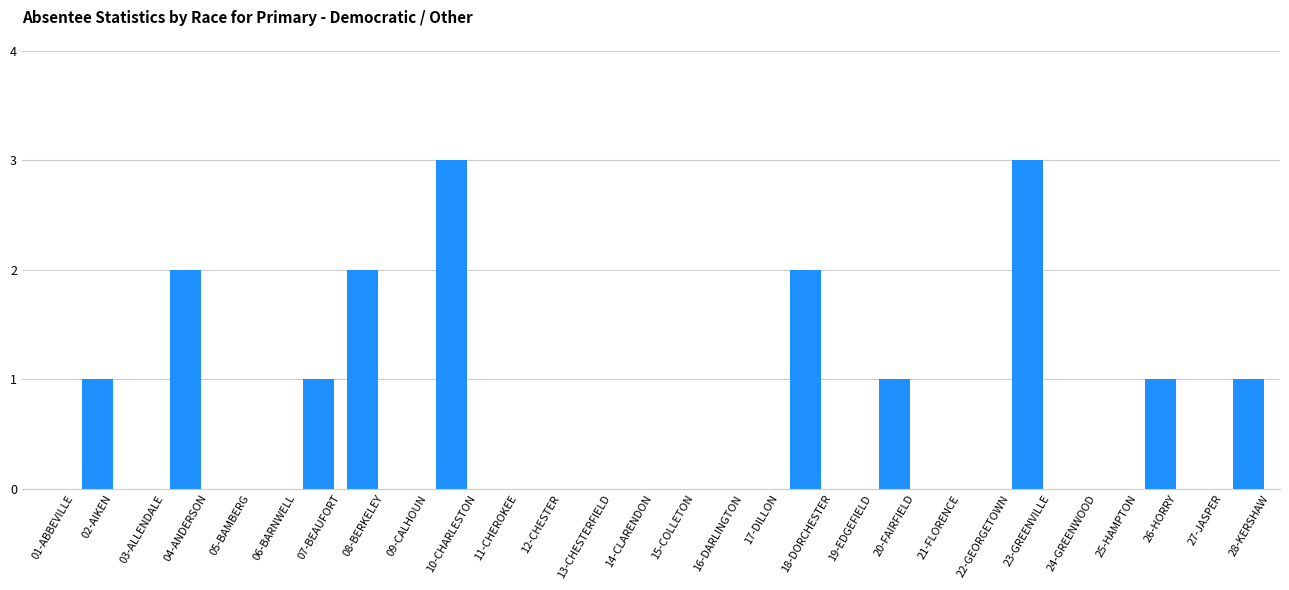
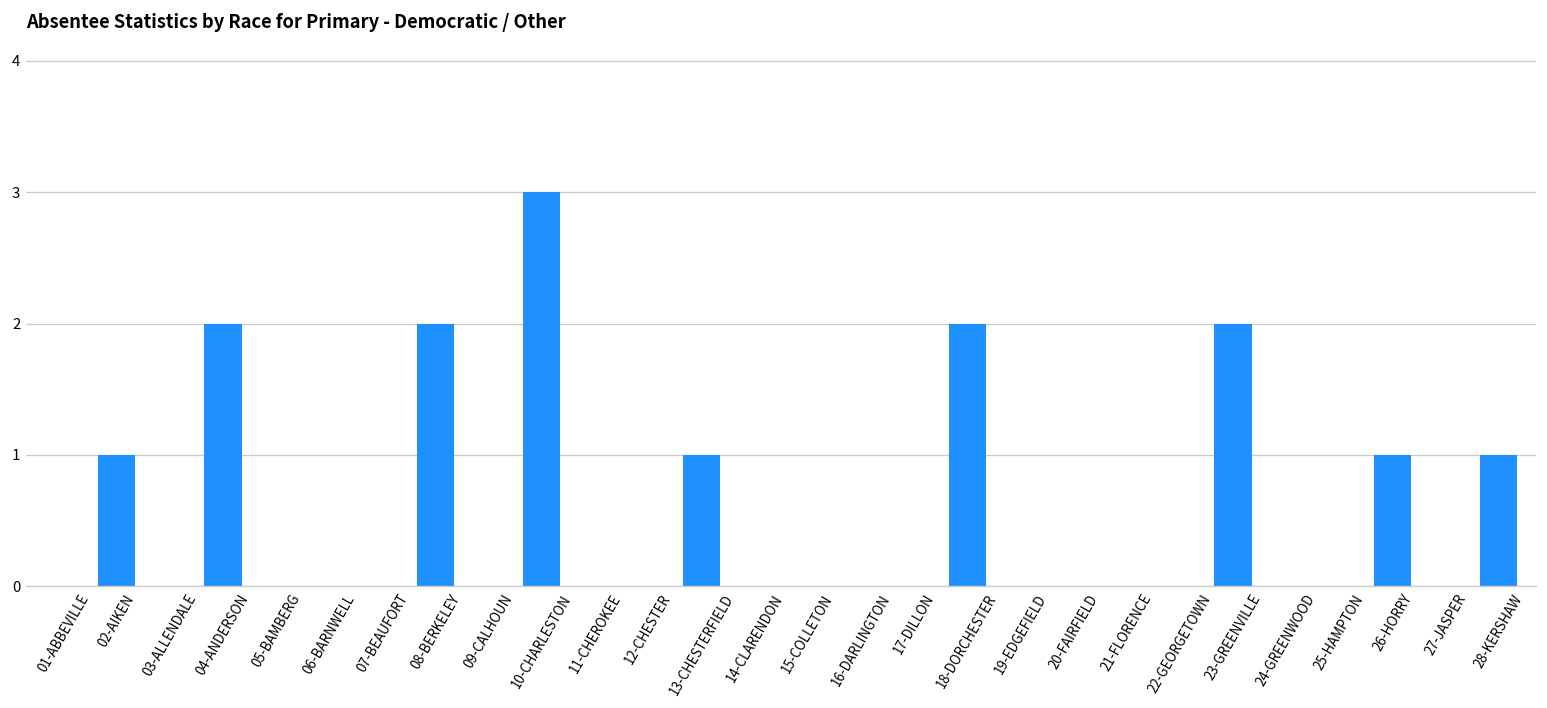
07-BEAUFORT: 1 -> 0
13-CHESTERFIELD: 0 -> 1
20-FAIRFIELD: 1 -> 0
23-GREENVILLE: 3 -> 2
